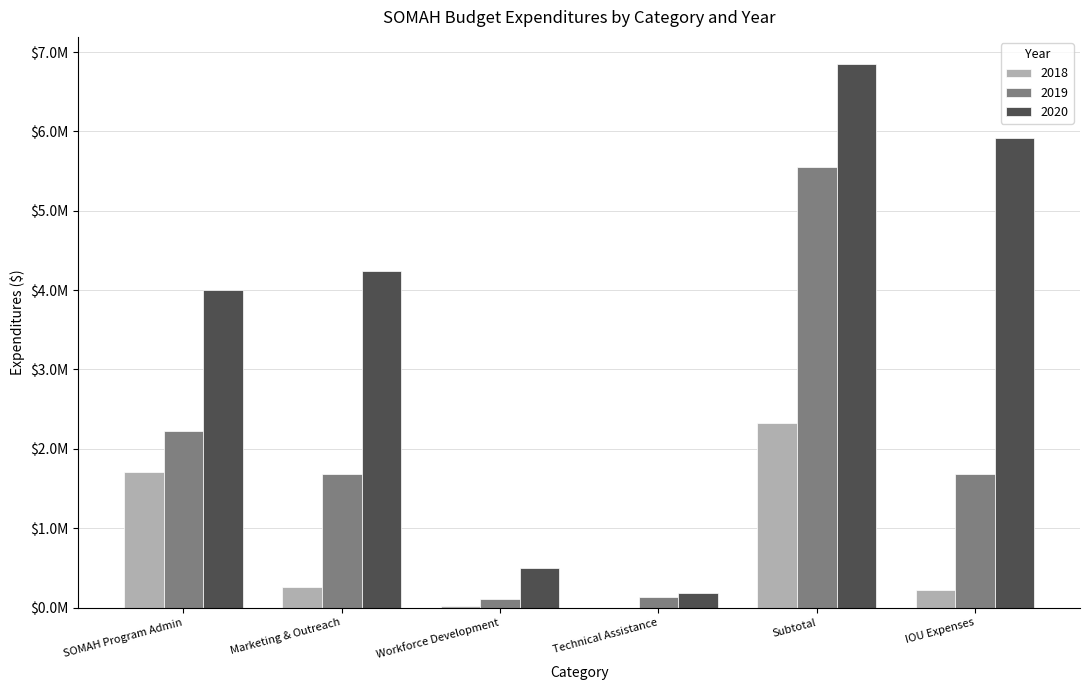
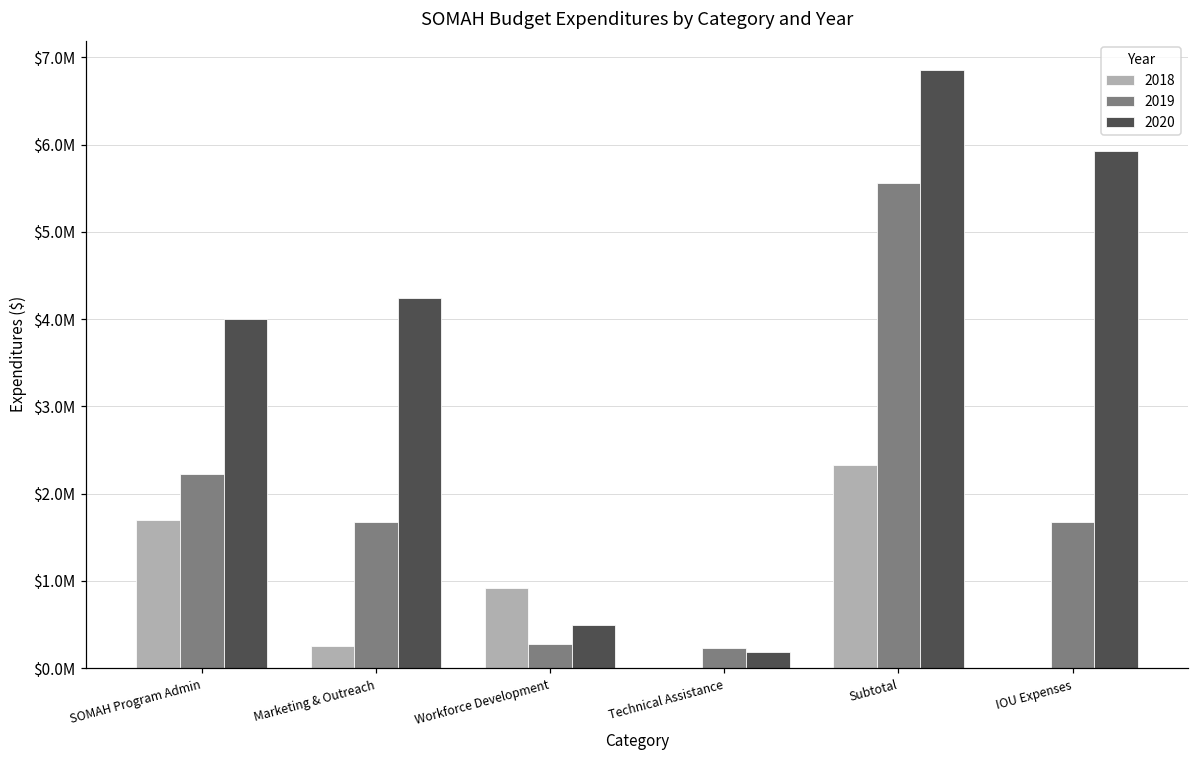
2018, Workforce Development: $0 -> $900000
2019, Workforce Development: $100000 -> $300000
2019, Technical Assistance: $100000 -> $200000
2018, IOU Expenses: $200000 -> $0
